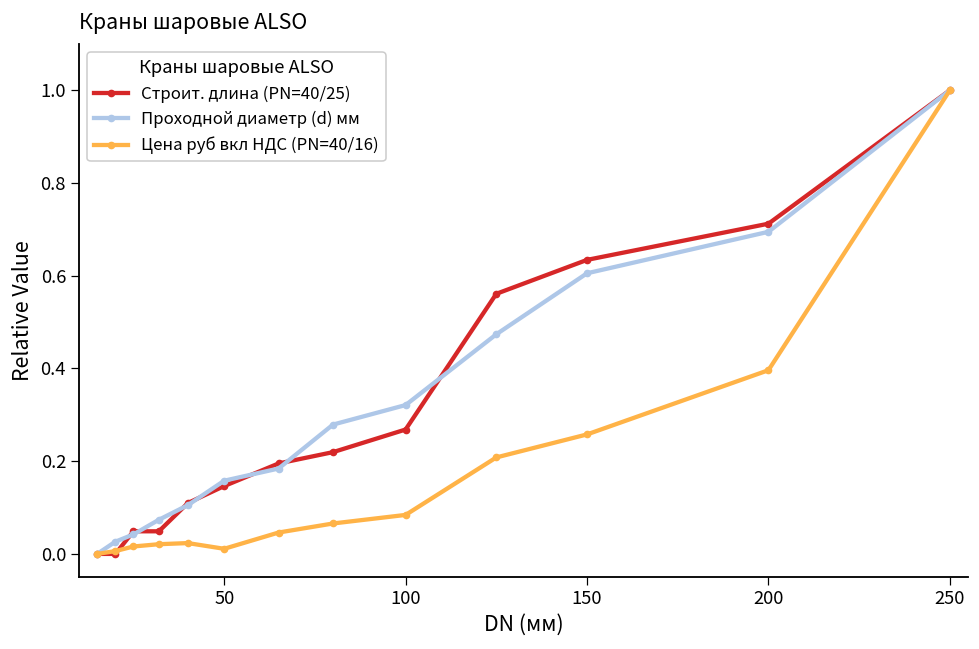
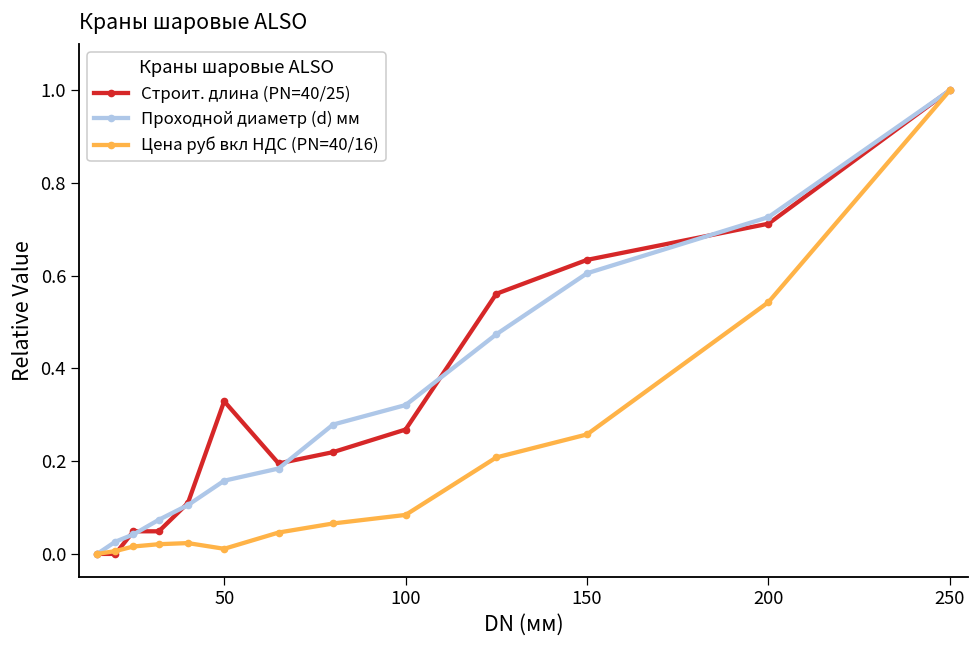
Строит. длина (PN=40/25), 50: 0.15 -> 0.33
Проходной диаметр (d) мм, 200: 0.69 -> 0.73
Цена руб вкл НДС (PN=40/16), 200: 0.40 -> 0.54
